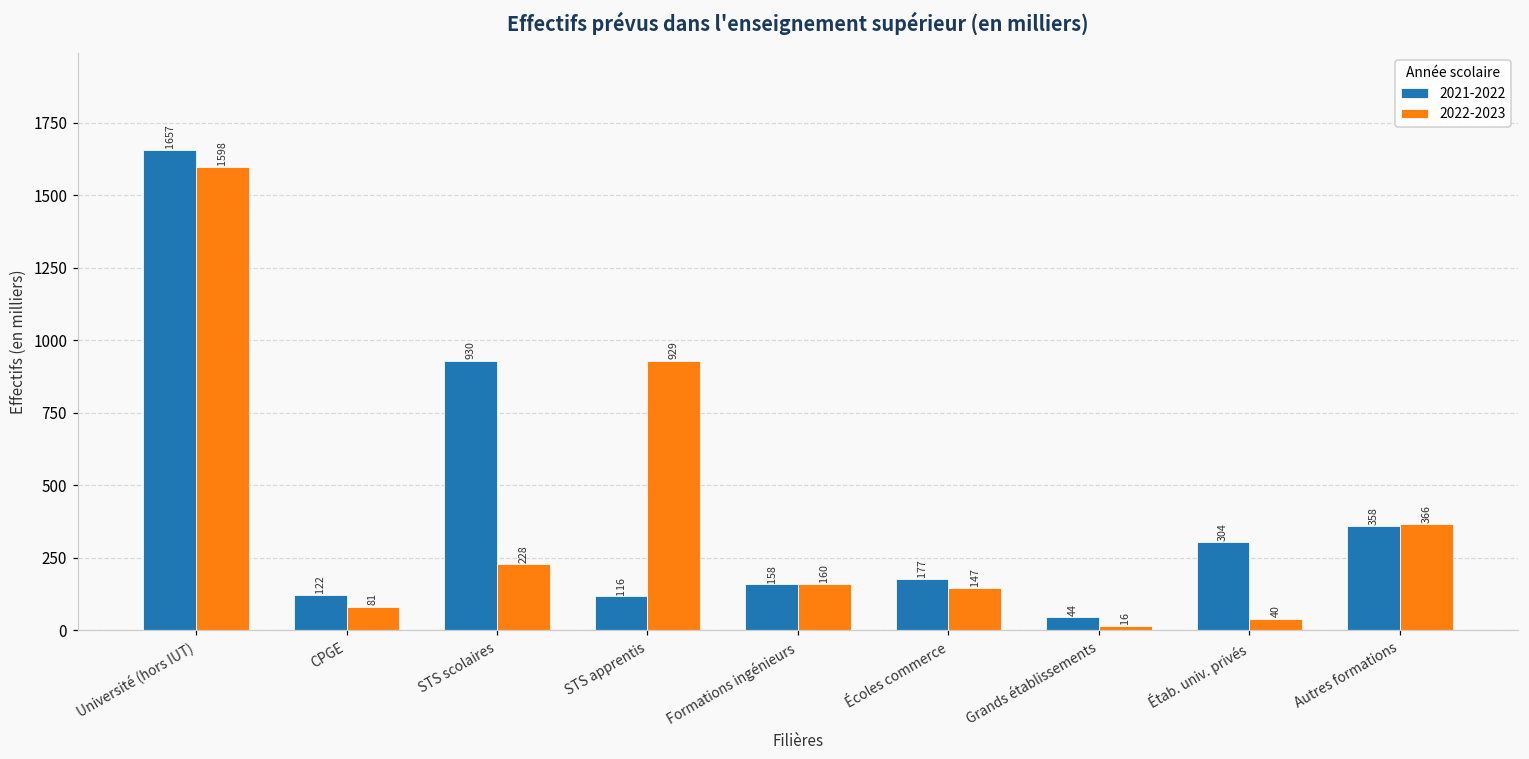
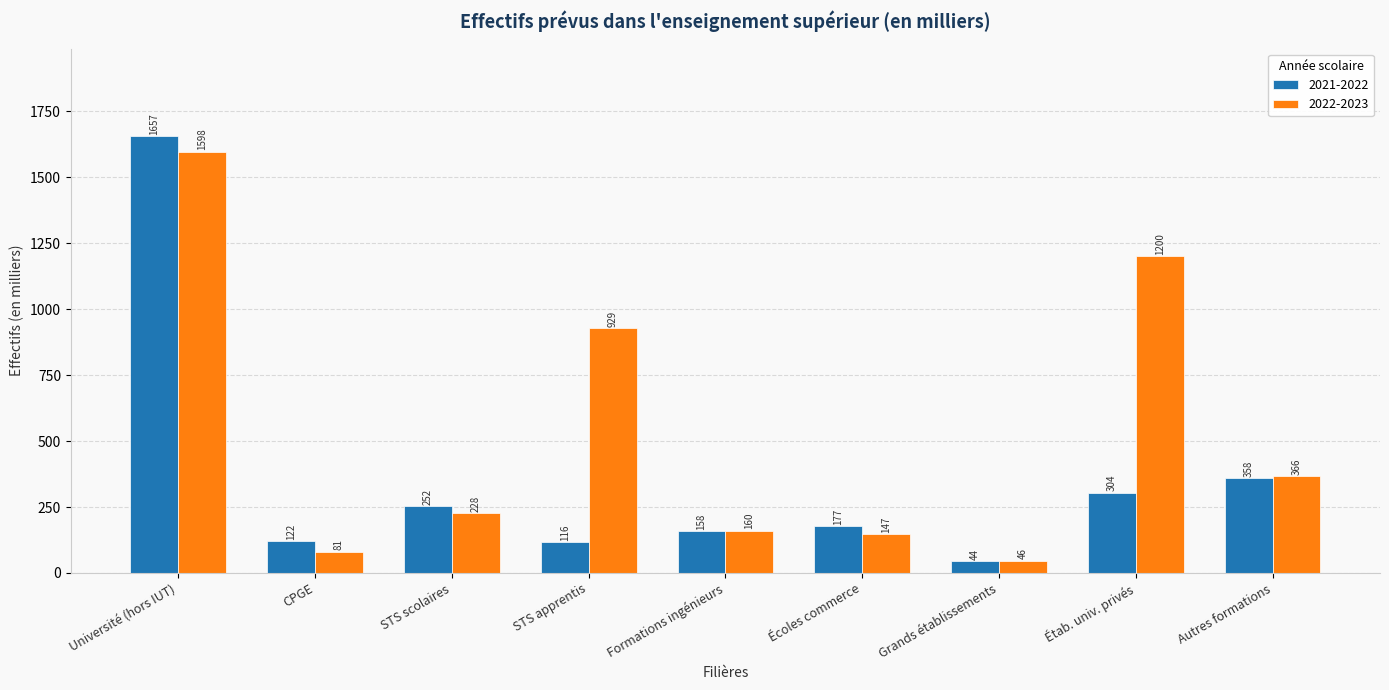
2021-2022, STS scolaires: 930 -> 252
2022-2023, Grands établissements: 16 -> 46
2022-2023, Étab. univ. privés: 40 -> 1200
